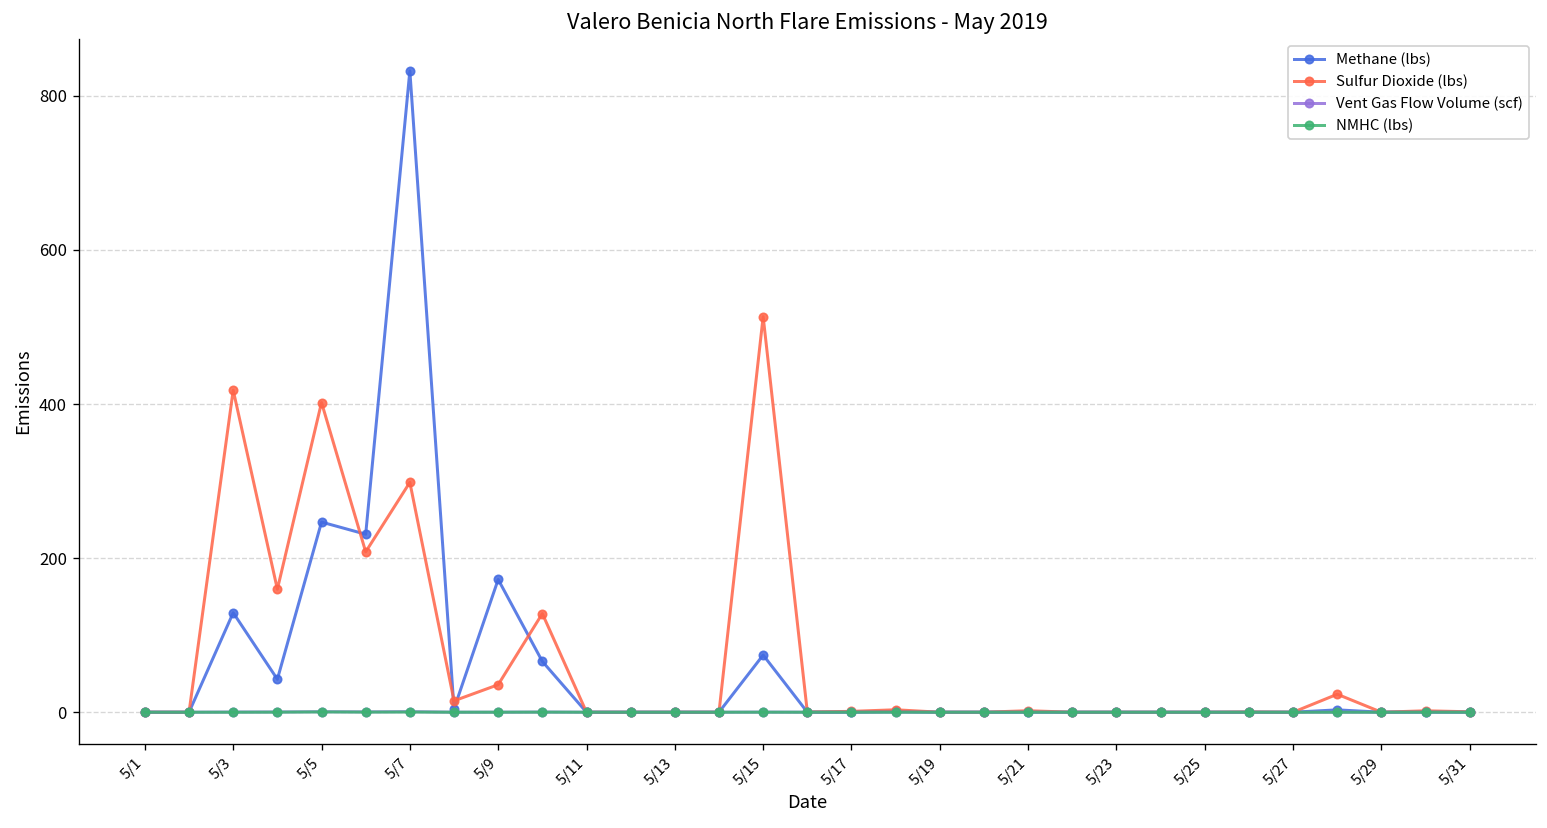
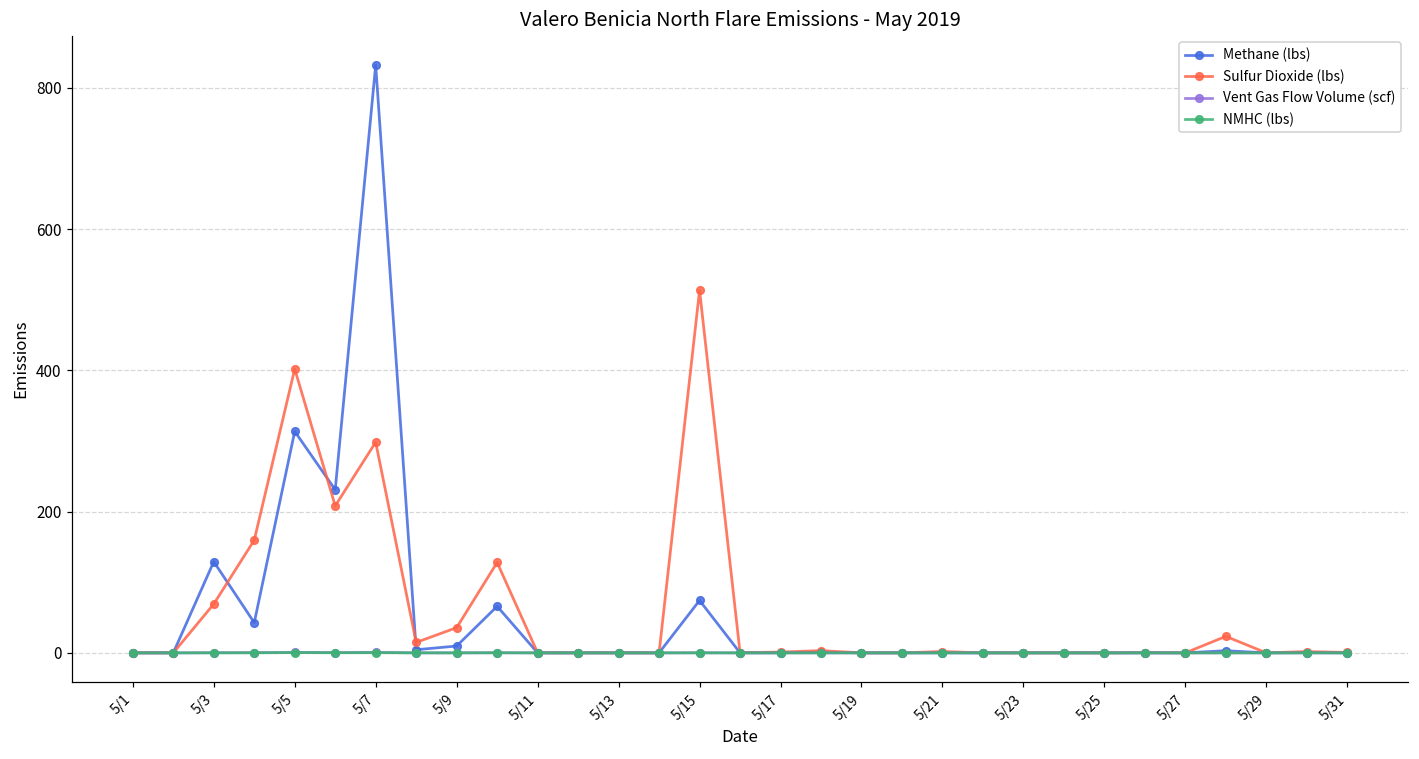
Sulfur Dioxide (lbs), 5/3: 420 -> 70
Methane (lbs), 5/5: 250 -> 310
Methane (lbs), 5/9: 170 -> 10
